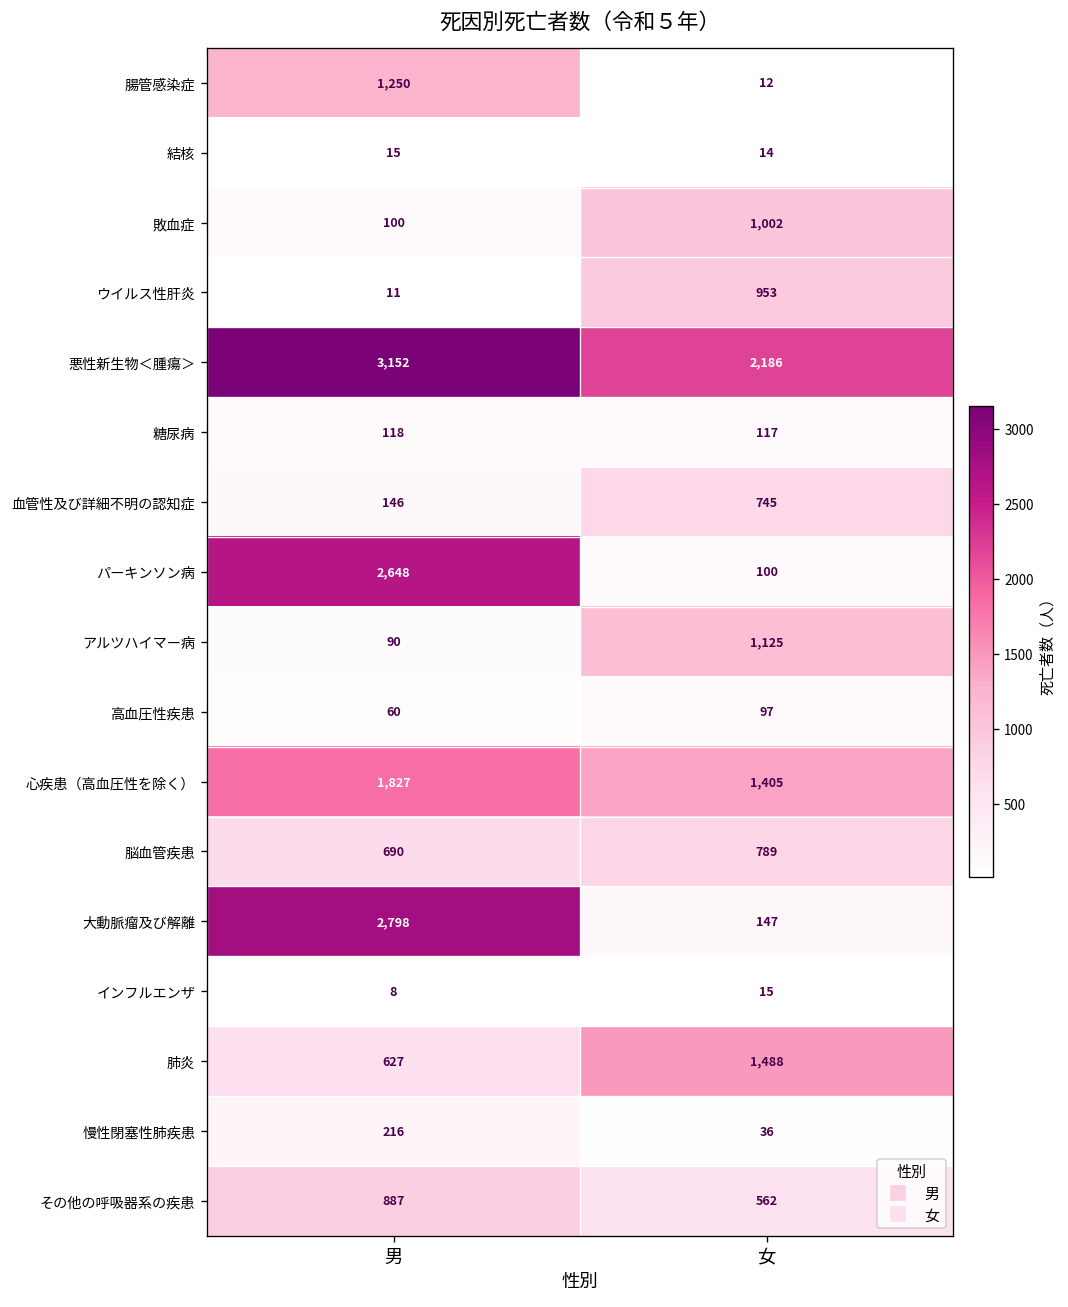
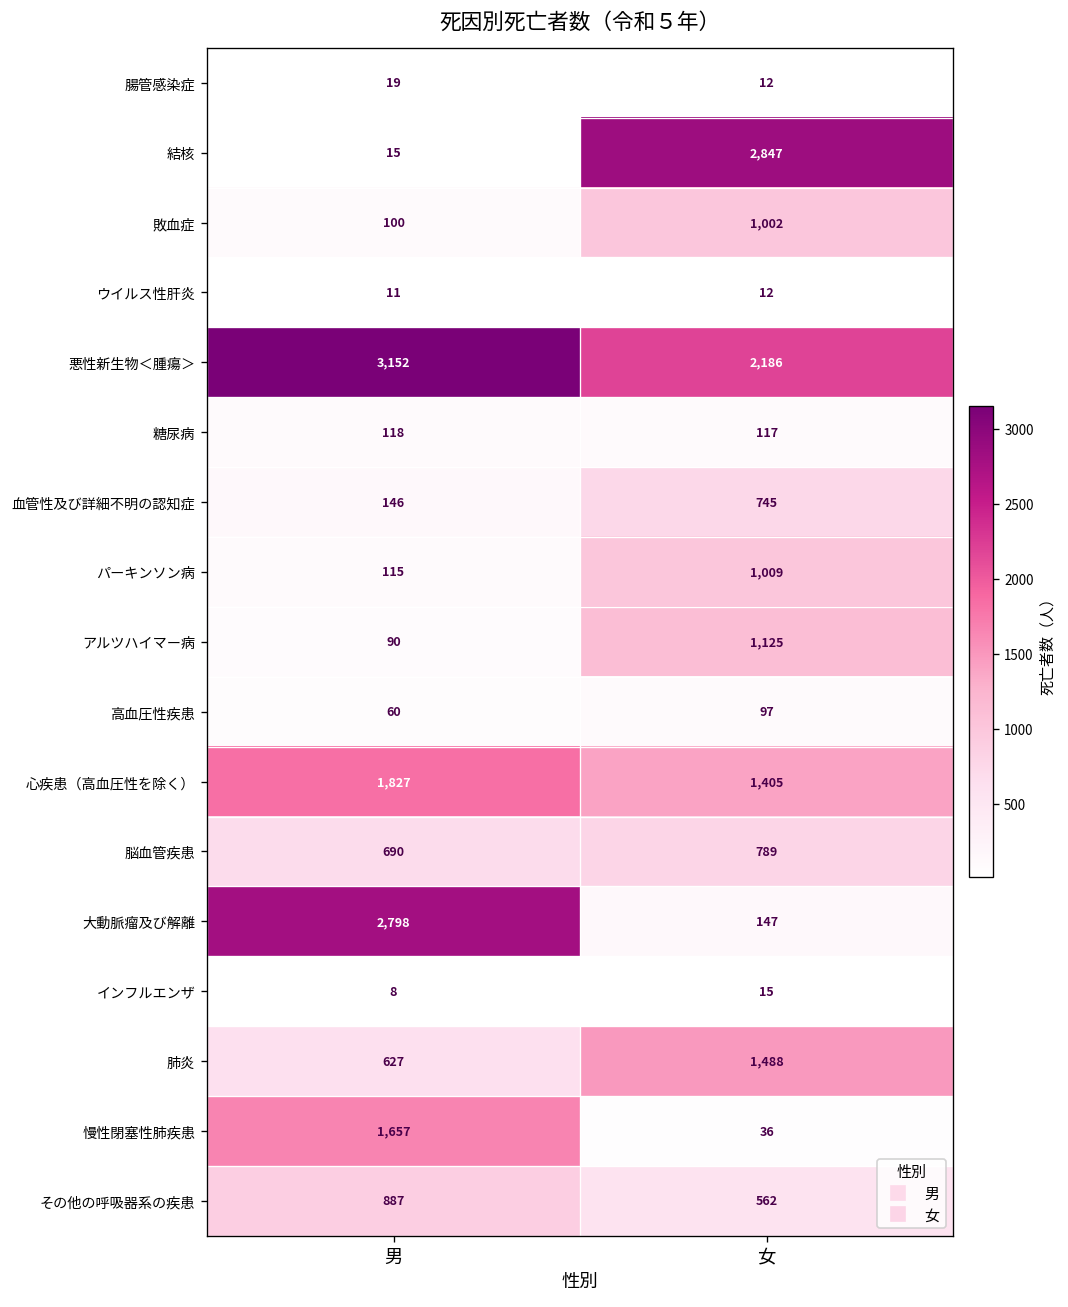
腸管感染症, 男: 1,250 -> 19
結核, 女: 14 -> 2,847
ウイルス性肝炎, 女: 953 -> 12
パーキンソン病, 男: 2,648 -> 115
パーキンソン病, 女: 100 -> 1,009
慢性閉塞性肺疾患, 男: 216 -> 1,657
